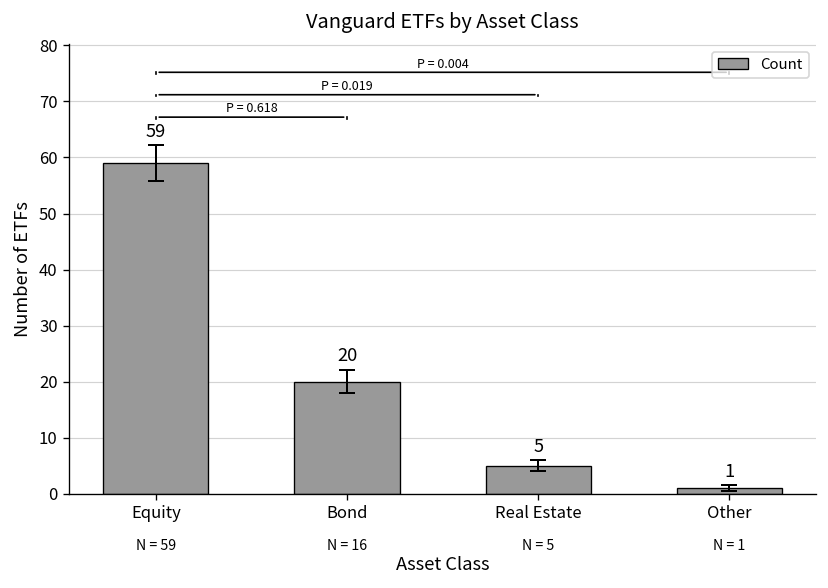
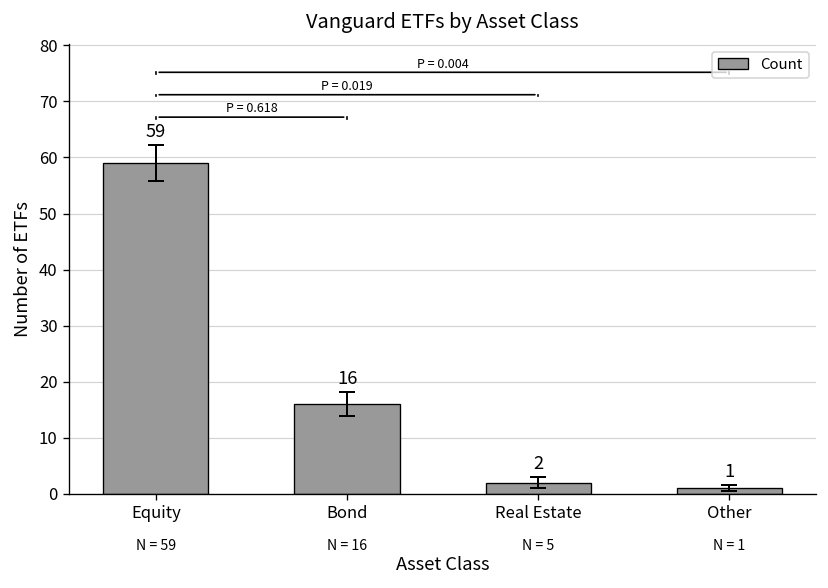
Count, Bond: 20 -> 16
Count, Real Estate: 5 -> 2
